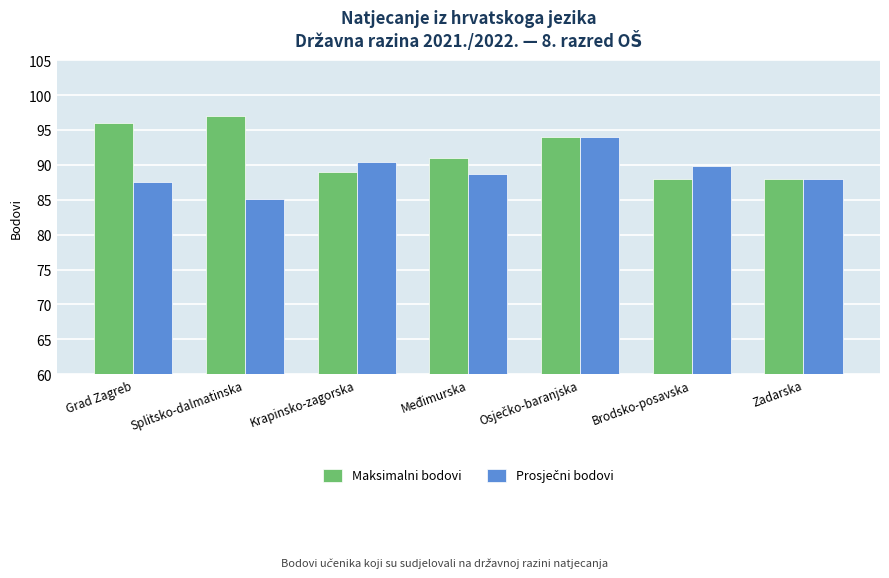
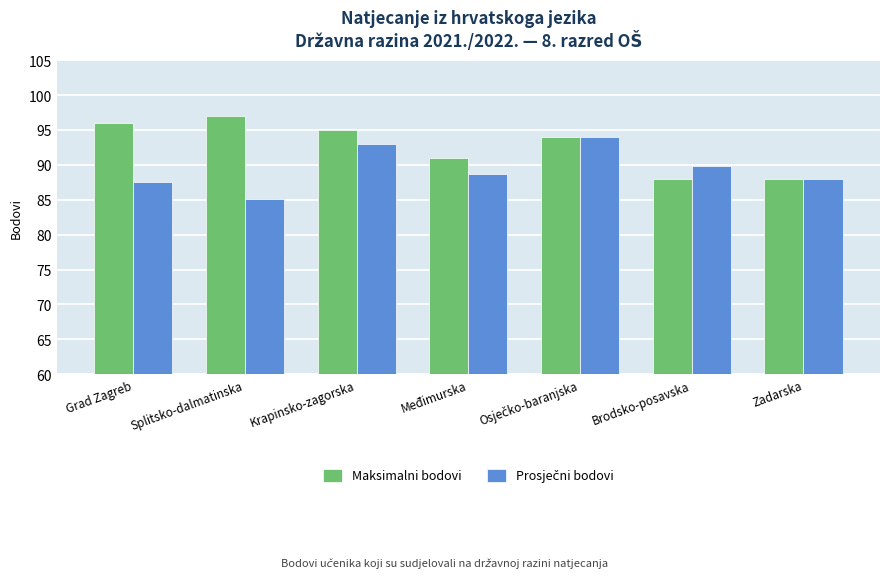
Maksimalni bodovi, Krapinsko-zagorska: 89 -> 95
Prosječni bodovi, Krapinsko-zagorska: 90 -> 93
